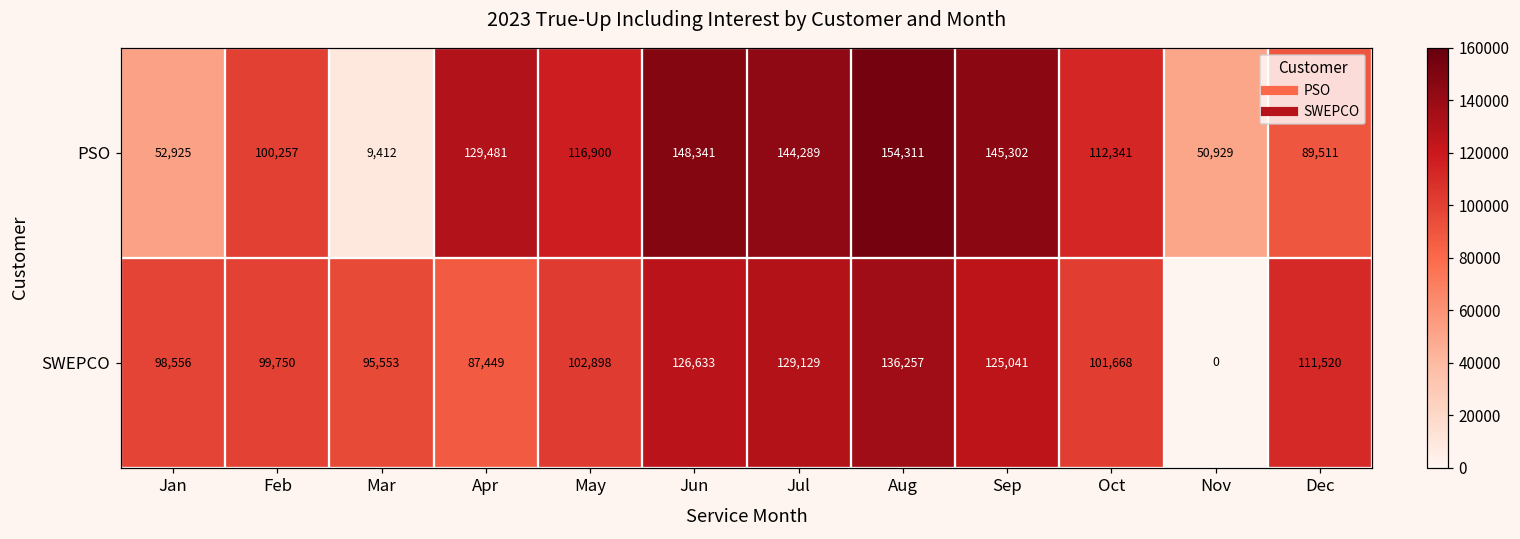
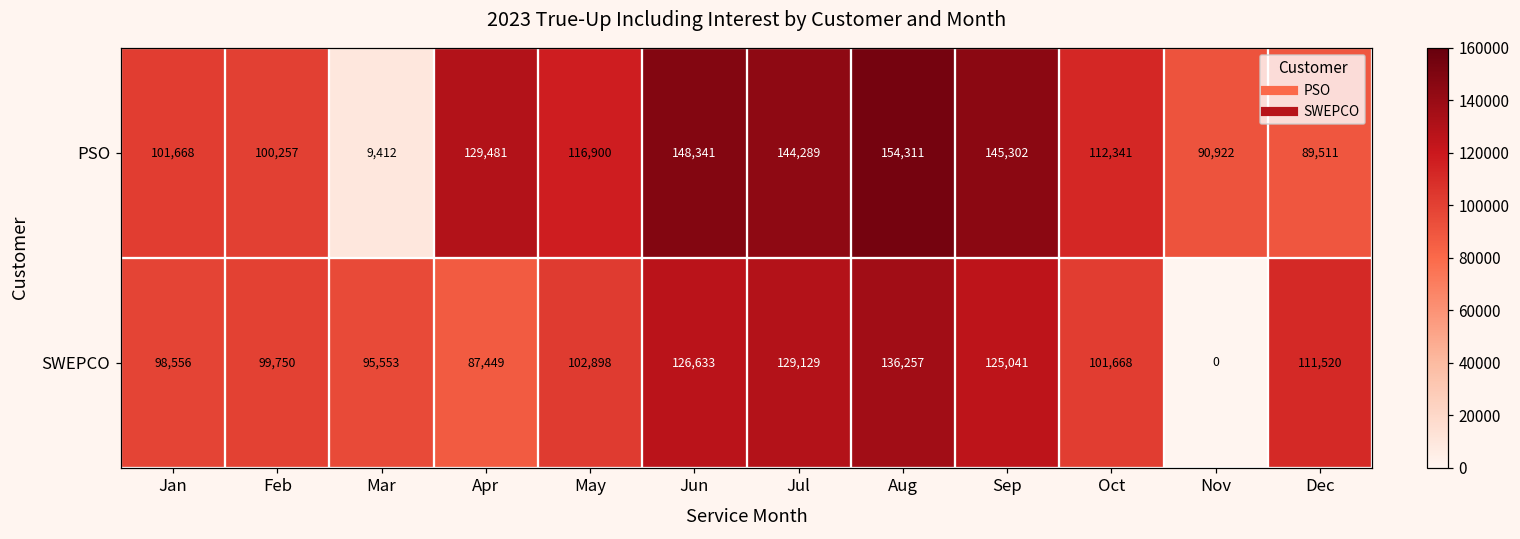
PSO, Jan: 52,925 -> 101,668
PSO, Nov: 50,929 -> 90,922
